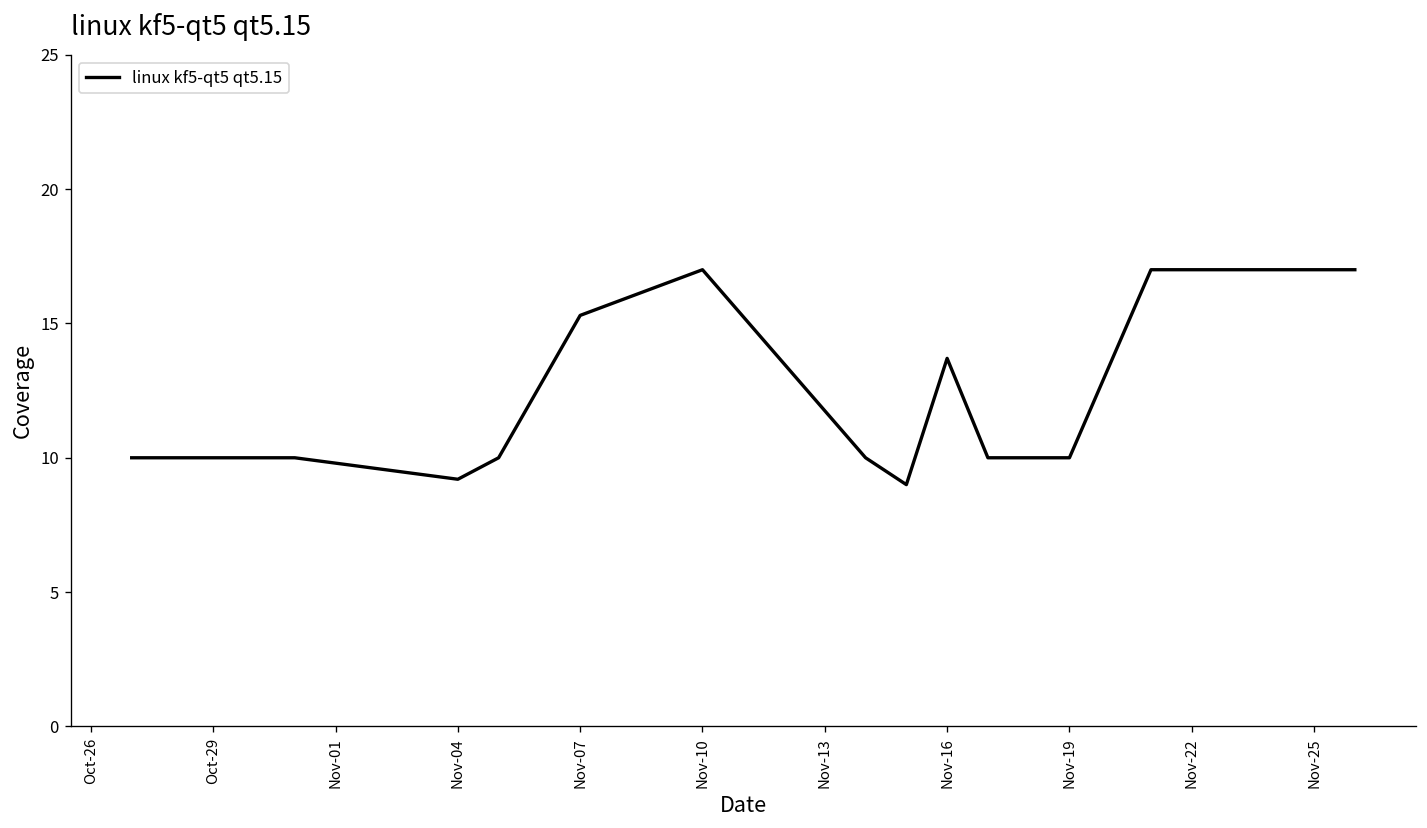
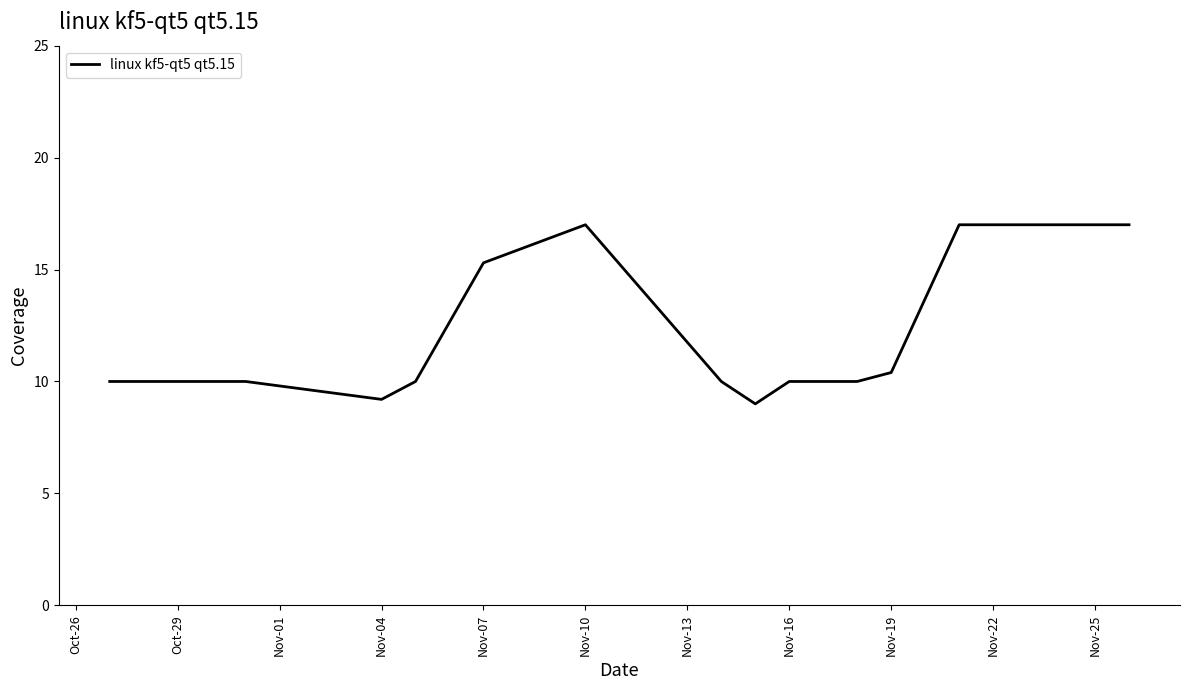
Nov-16: 13.7 -> 10.0
Nov-19: 10.0 -> 10.4
